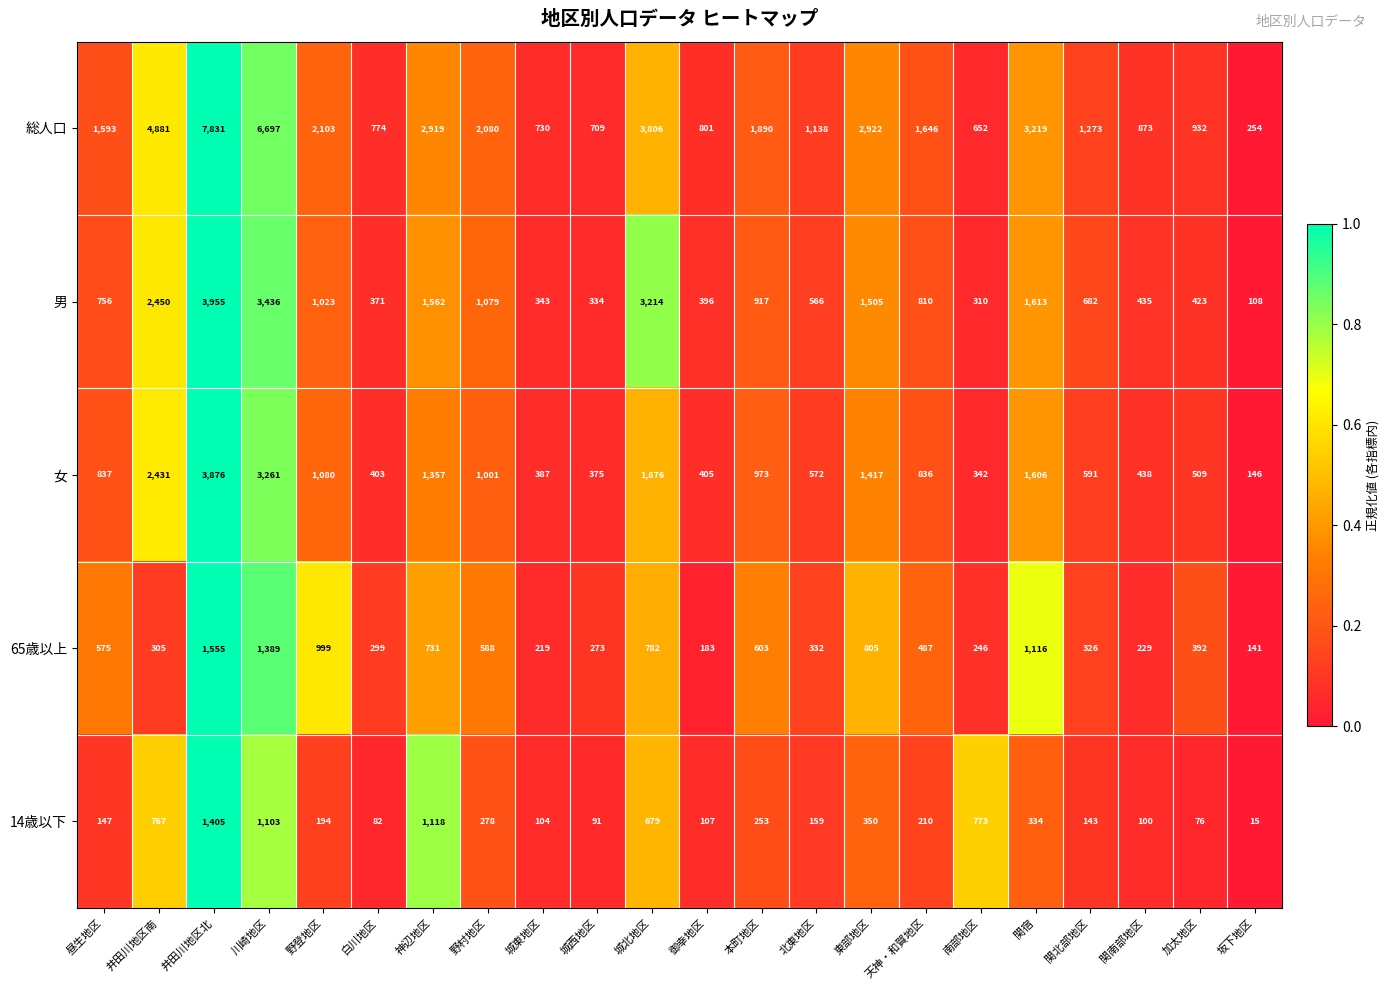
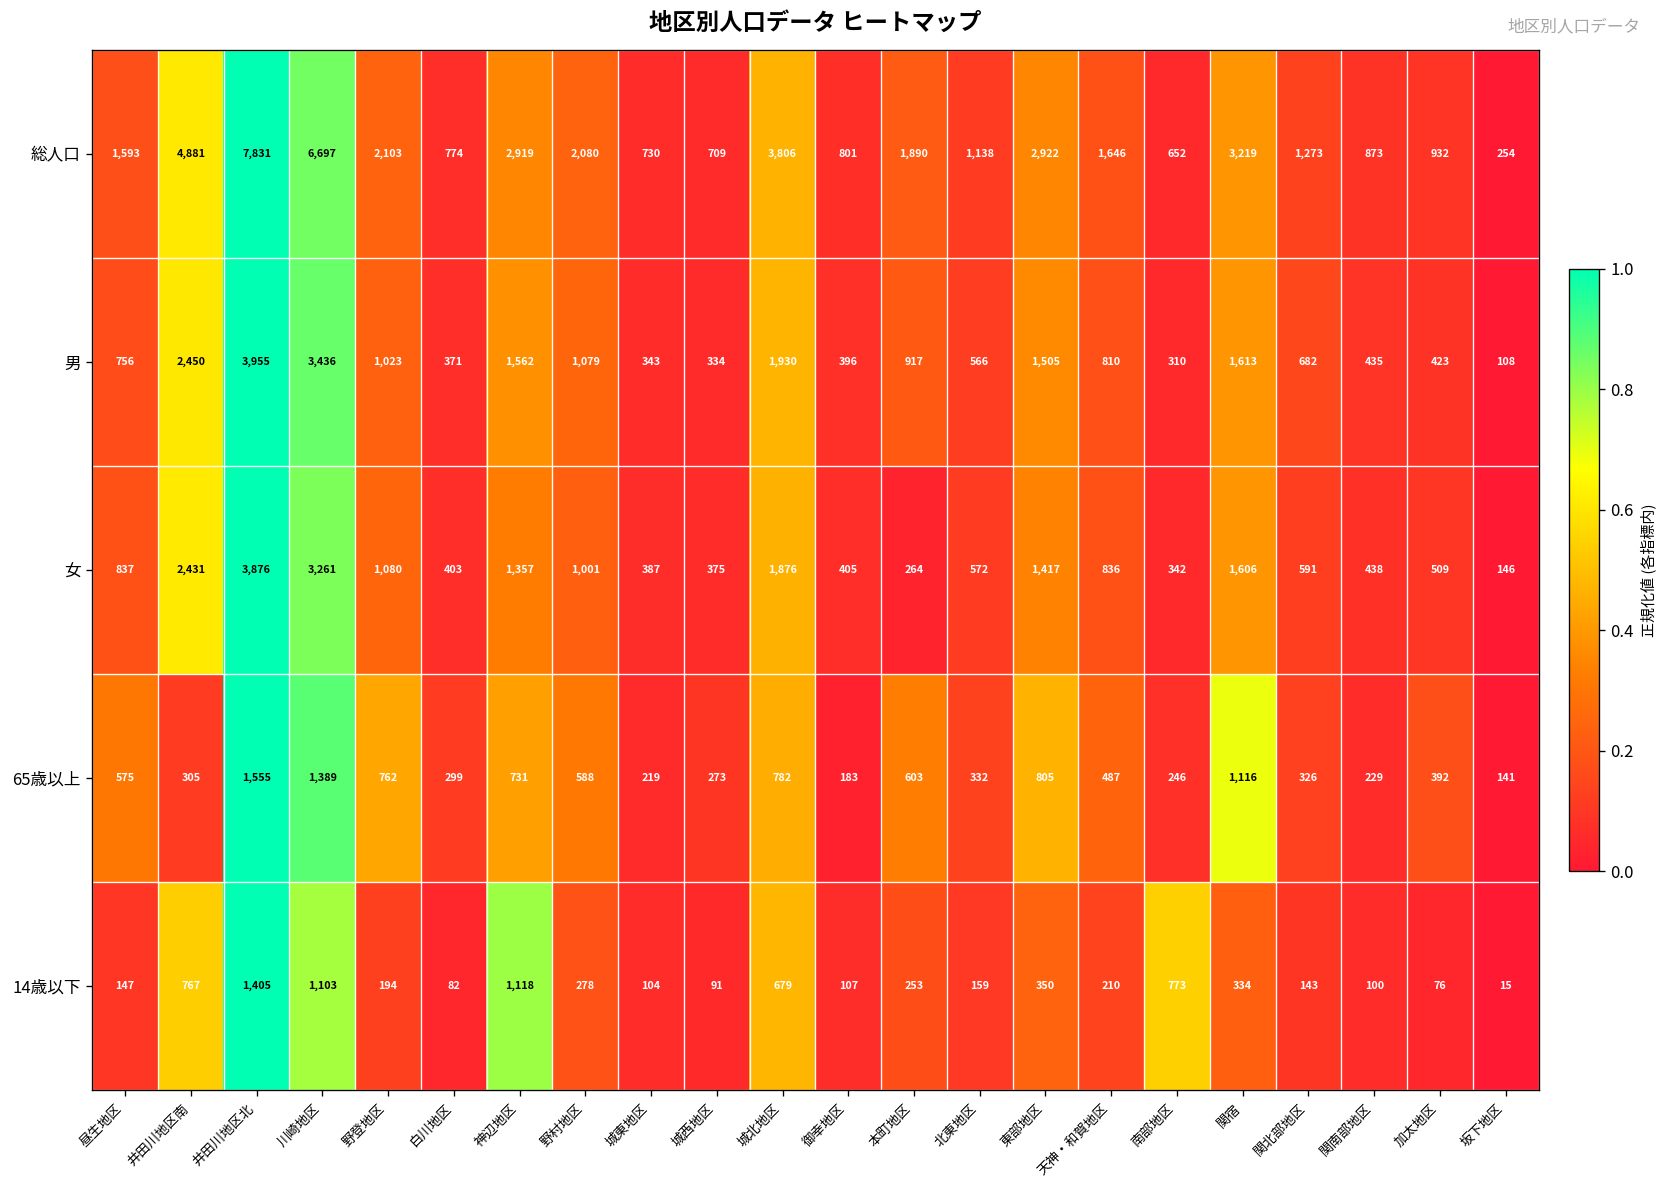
男, 城北地区: 3,214 -> 1,930
女, 本町地区: 973 -> 264
65歳以上, 野登地区: 999 -> 762
